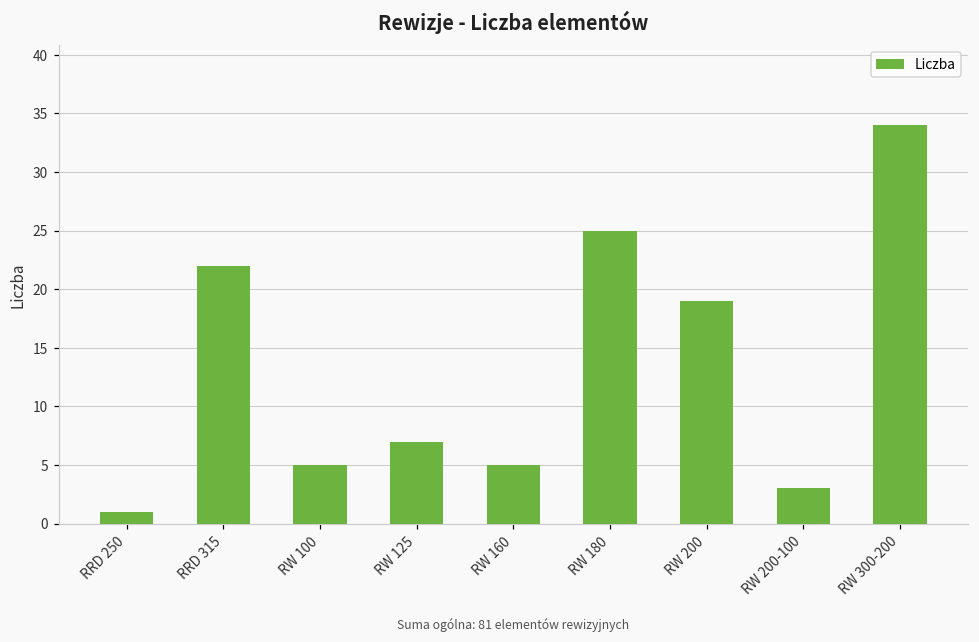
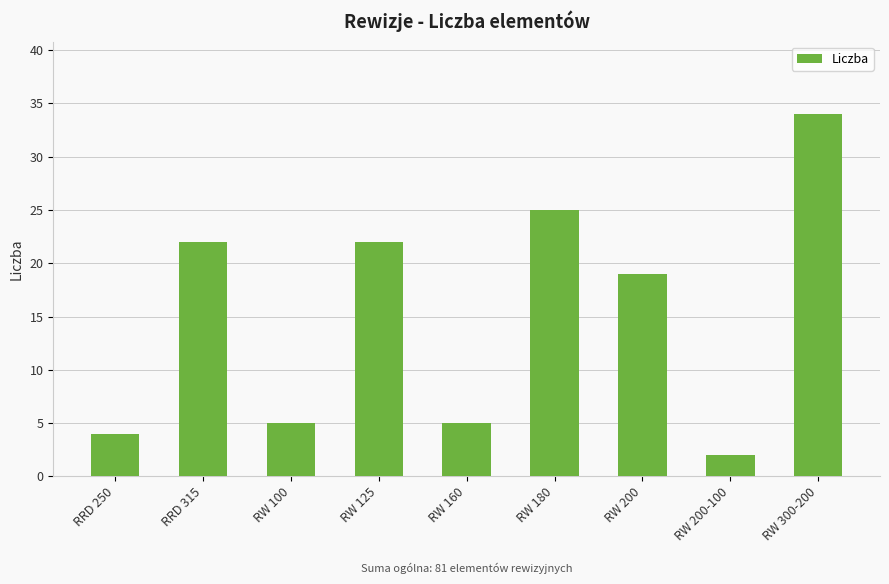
RRD 250: 1 -> 4
RW 125: 7 -> 22
RW 200-100: 3 -> 2
